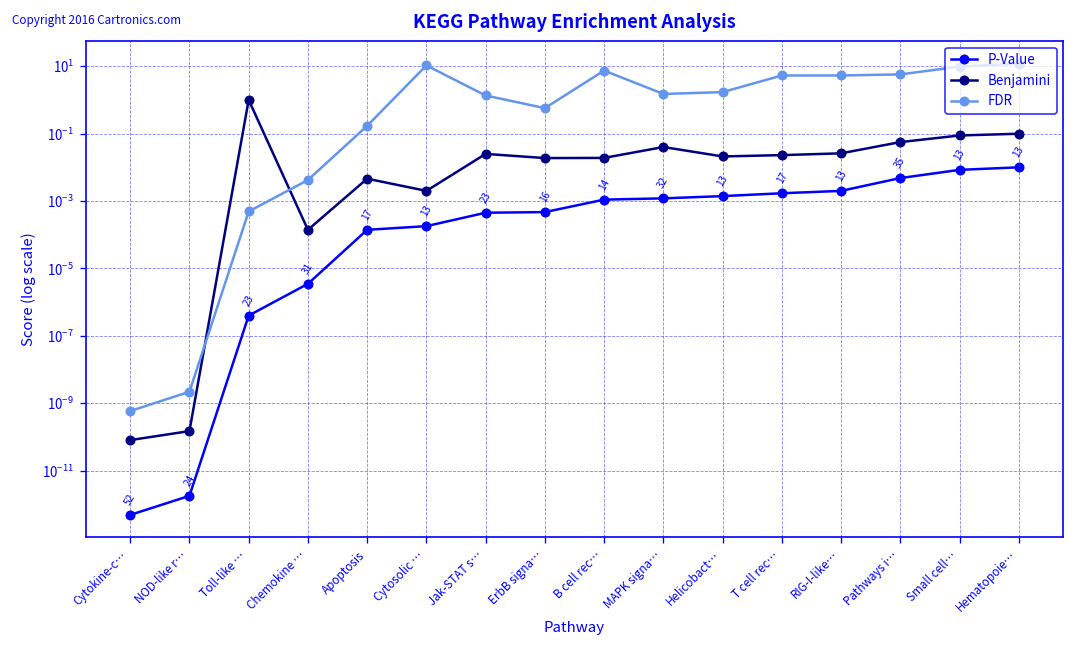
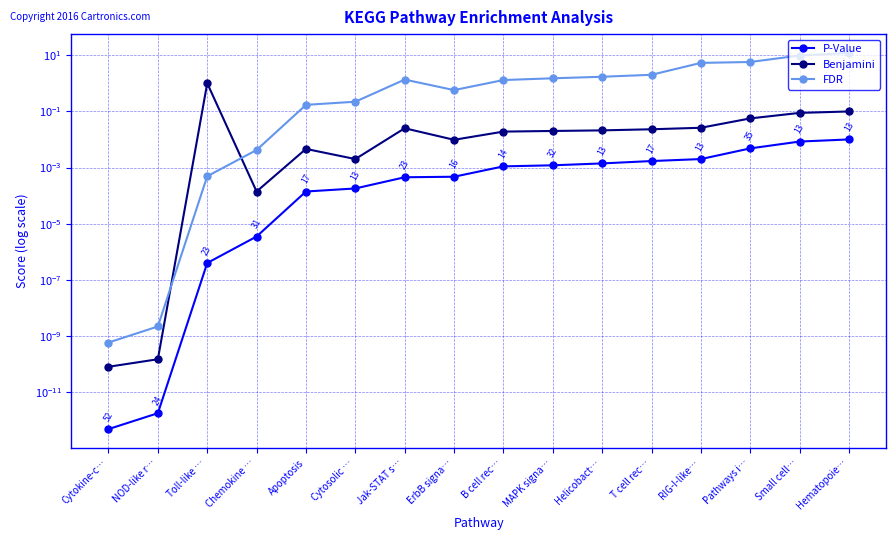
FDR, Cytosolic …: 11 -> 0.2
Benjamini, ErbB signa…: 0.02 -> 0.010
FDR, B cell rec…: 7 -> 1
Benjamini, MAPK signa…: 0.04 -> 0.02
FDR, T cell rec…: 5 -> 2
